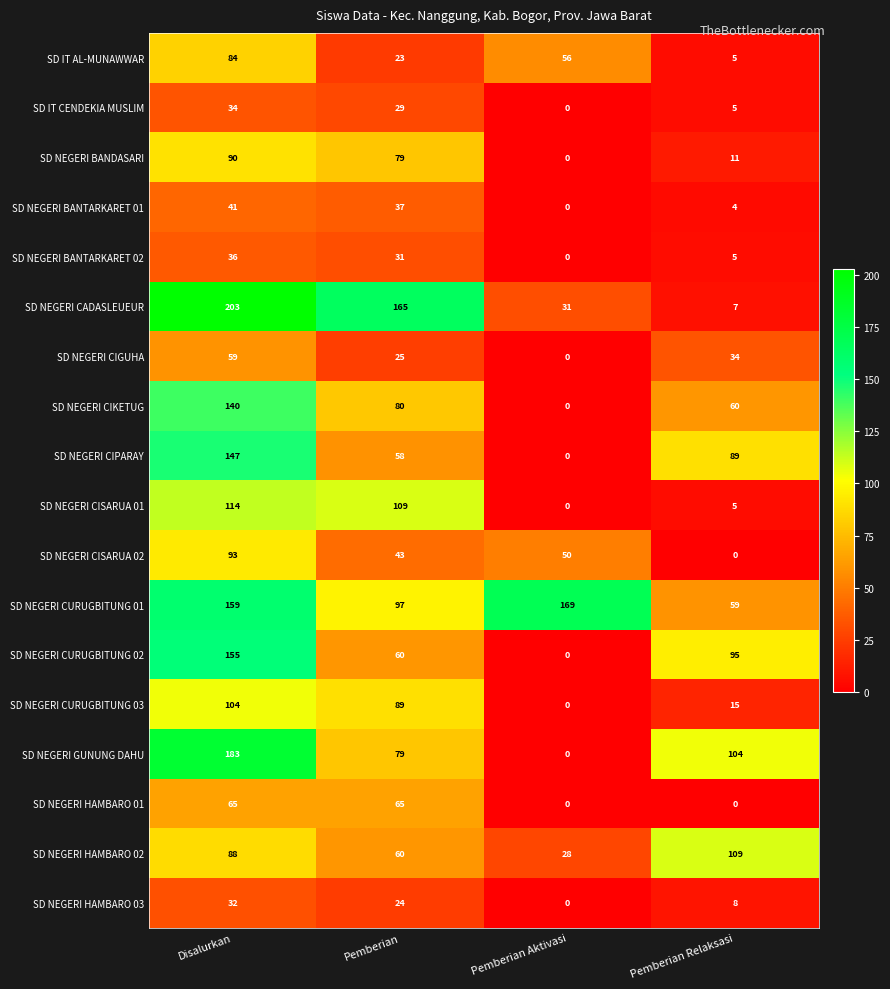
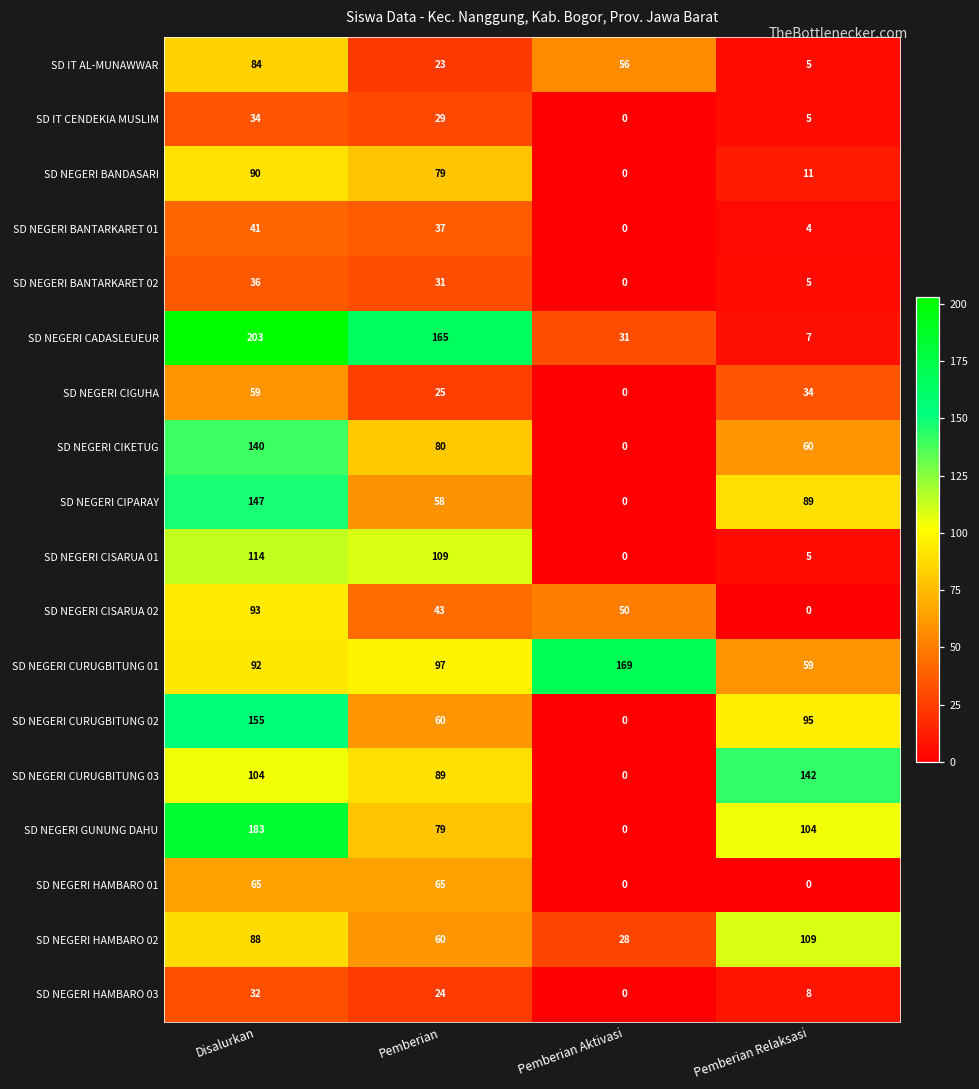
SD NEGERI CURUGBITUNG 01, Disalurkan: 159 -> 92
SD NEGERI CURUGBITUNG 03, Pemberian Relaksasi: 15 -> 142
